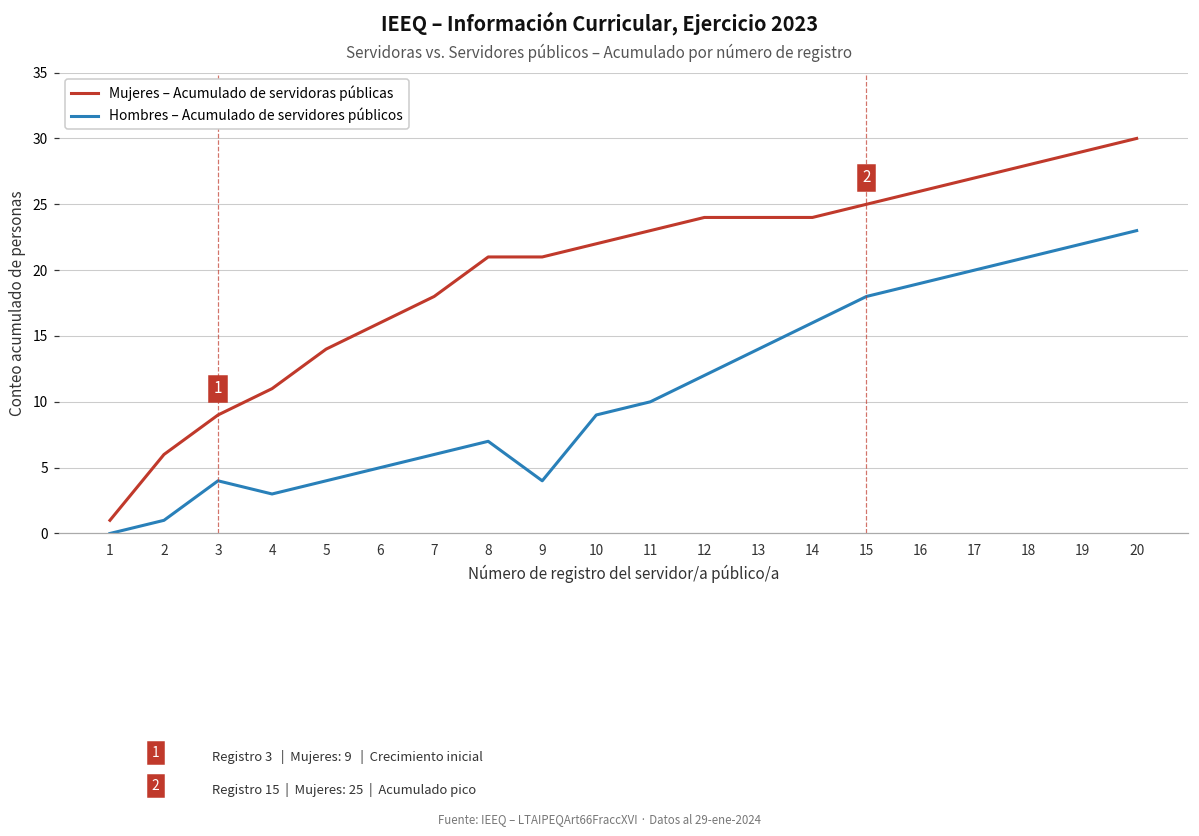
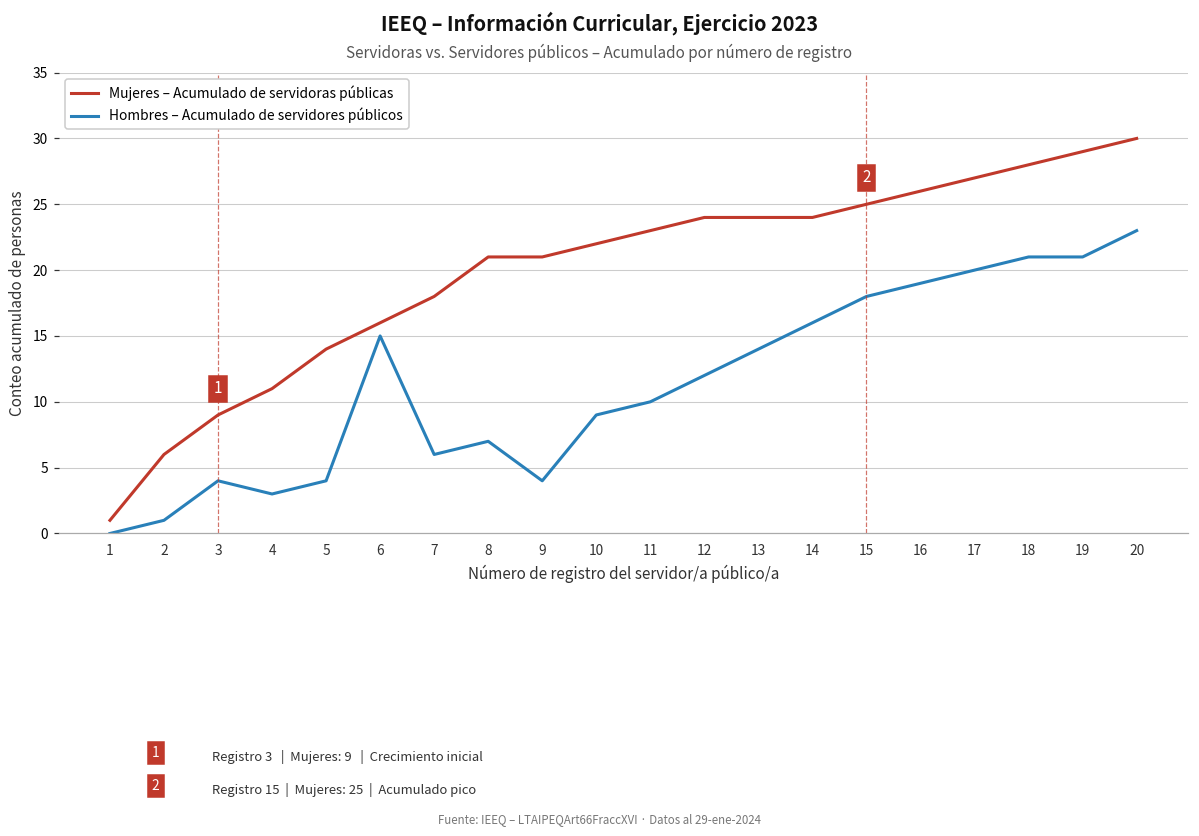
Hombres – Acumulado de servidores públicos, 6: 5 -> 15
Hombres – Acumulado de servidores públicos, 19: 22 -> 21
